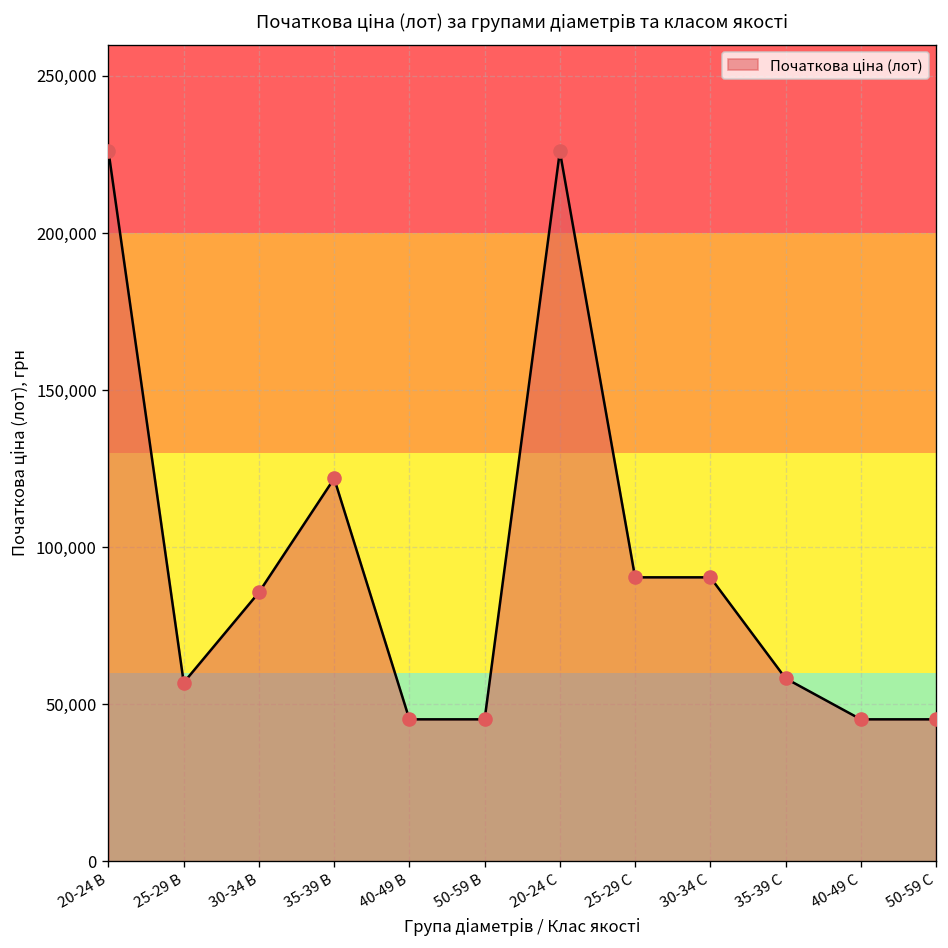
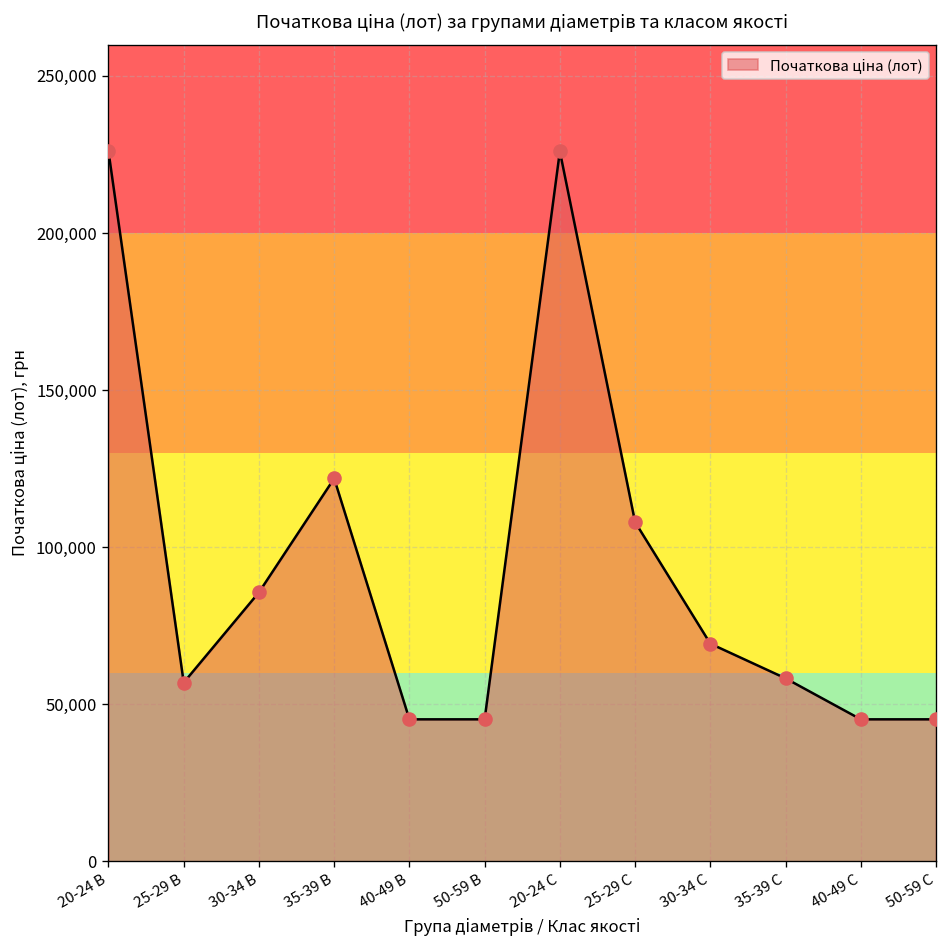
25-29 С: 90,000 -> 108,000
30-34 С: 90,000 -> 69,000
